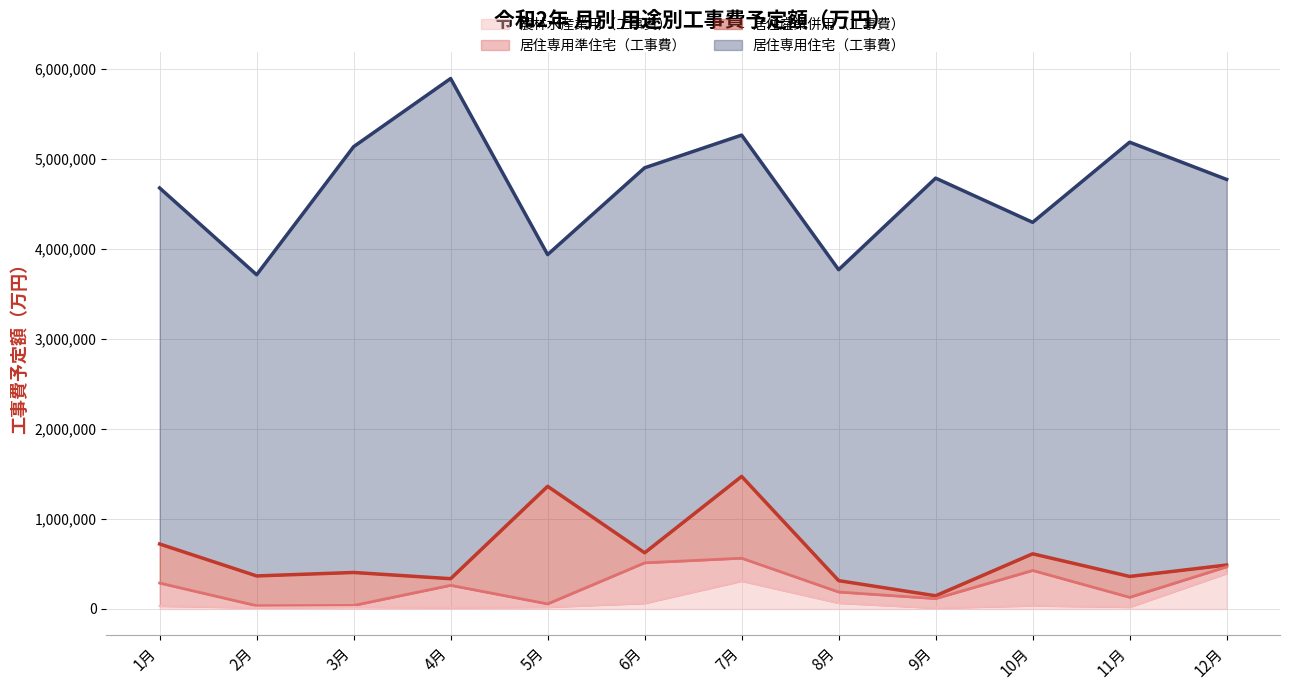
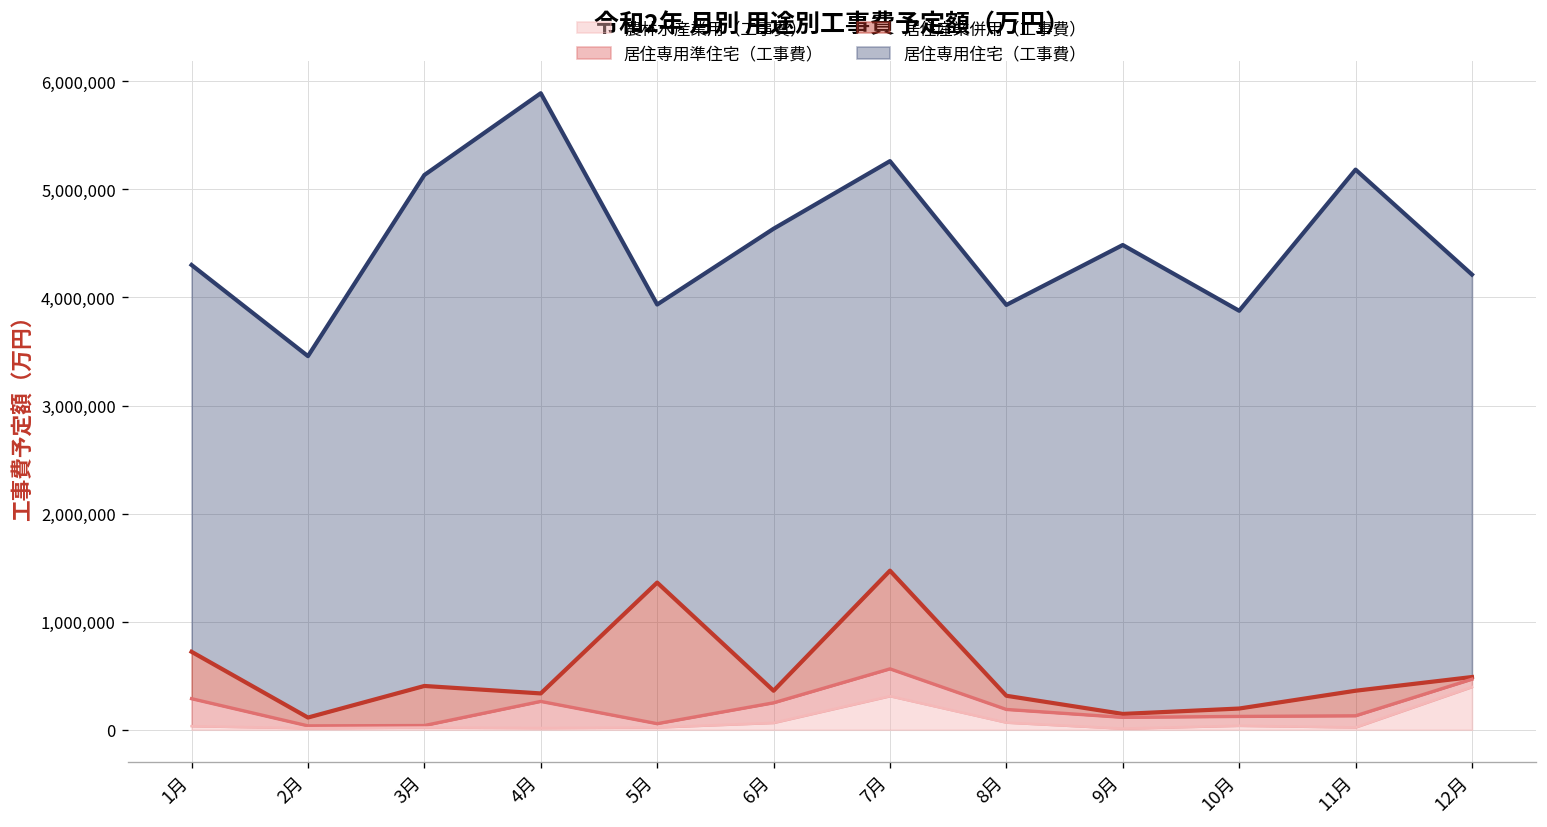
居住専用住宅（工事費）, 1月: 4,000,000 -> 3,600,000
居住産業併用（工事費）, 2月: 300,000 -> 100,000
居住専用準住宅（工事費）, 6月: 400,000 -> 200,000
居住専用住宅（工事費）, 8月: 3,500,000 -> 3,600,000
居住専用住宅（工事費）, 9月: 4,600,000 -> 4,300,000
居住専用準住宅（工事費）, 10月: 400,000 -> 100,000
居住産業併用（工事費）, 10月: 200,000 -> 100,000
居住専用住宅（工事費）, 12月: 4,300,000 -> 3,700,000
